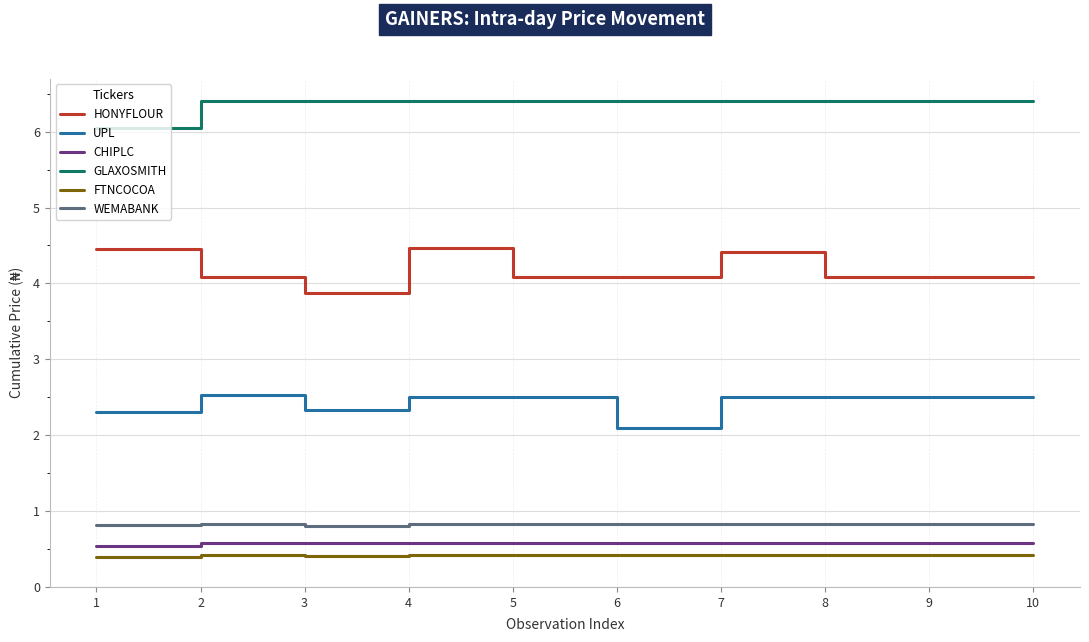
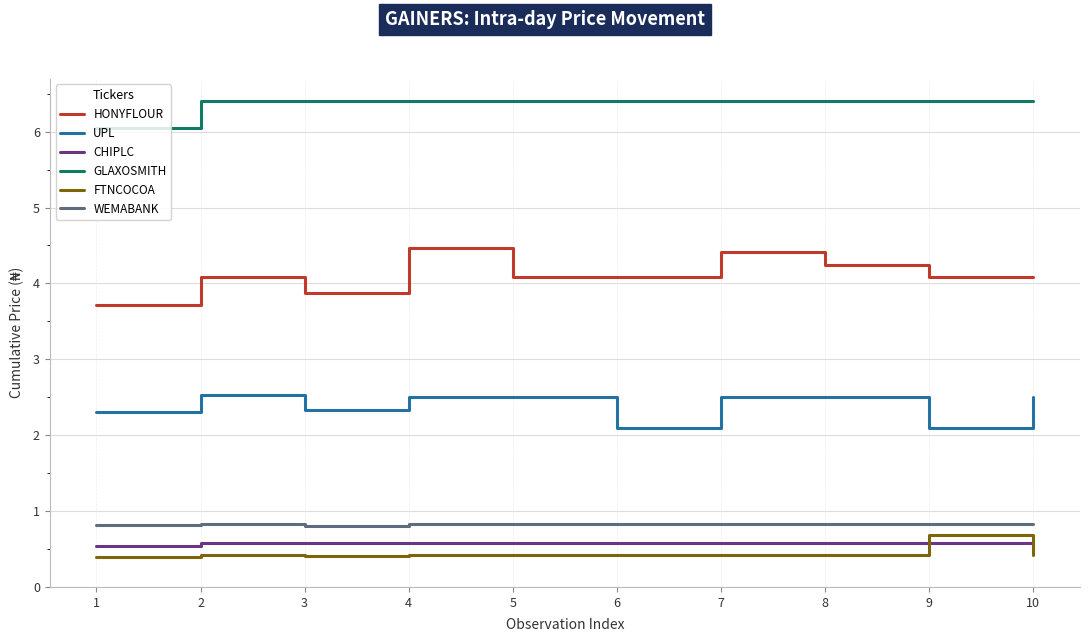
HONYFLOUR, 1: 4.5 -> 3.7
HONYFLOUR, 8: 4.1 -> 4.2
UPL, 9: 2.5 -> 2.1
FTNCOCOA, 9: 0.4 -> 0.7
